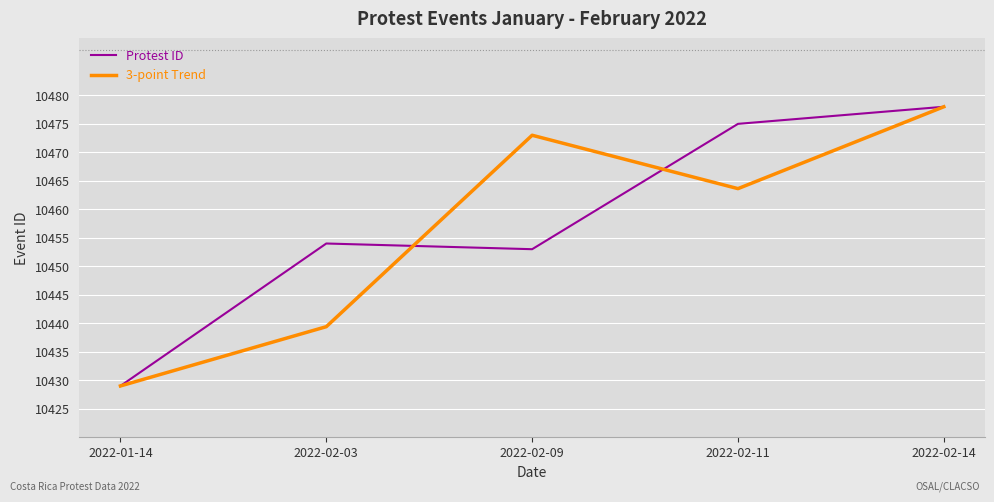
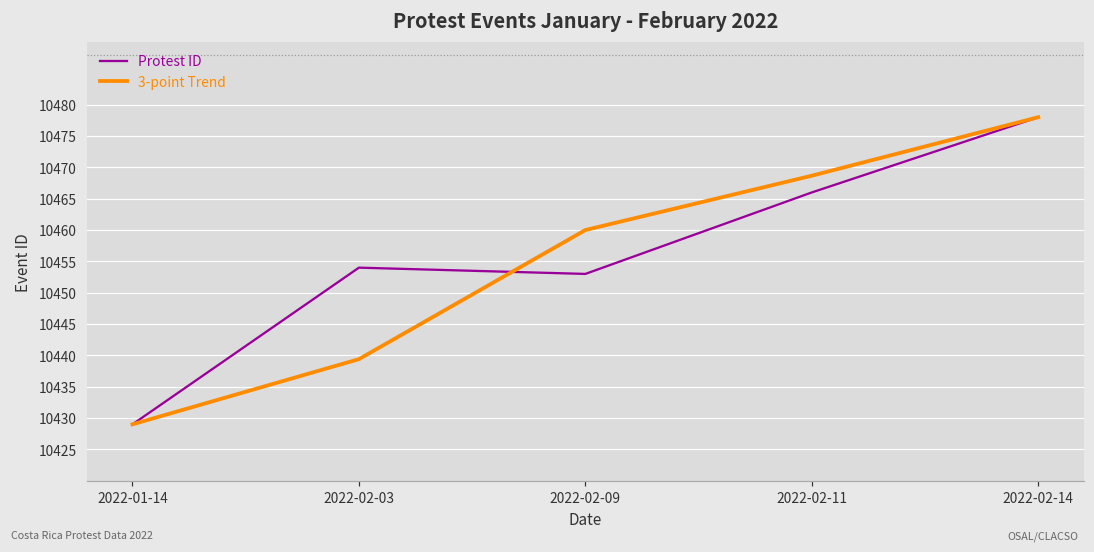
3-point Trend, 2022-02-09: 10473 -> 10460
Protest ID, 2022-02-11: 10475 -> 10466
3-point Trend, 2022-02-11: 10464 -> 10469
